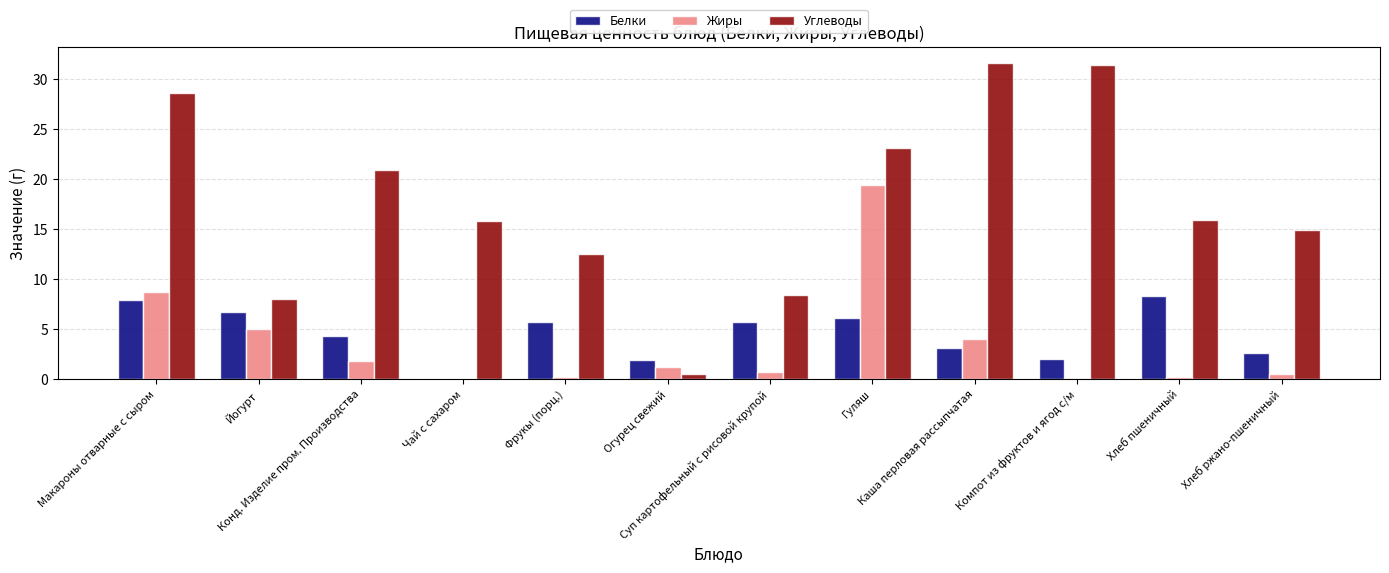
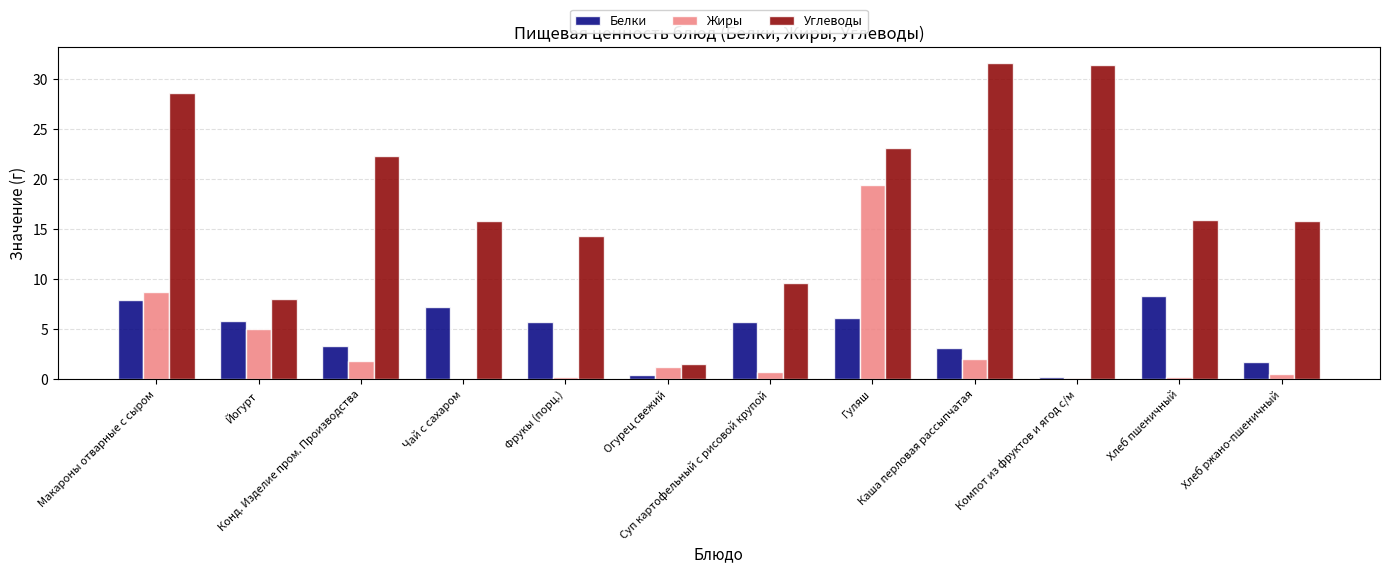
Белки, Йогурт: 6.7 -> 5.8
Белки, Конд. Изделие пром. Производства: 4.3 -> 3.3
Углеводы, Конд. Изделие пром. Производства: 20.9 -> 22.3
Белки, Чай с сахаром: 0.1 -> 7.3
Углеводы, Фрукы (порц.): 12.5 -> 14.3
Белки, Огурец свежий: 1.9 -> 0.5
Углеводы, Огурец свежий: 0.5 -> 1.5
Углеводы, Суп картофельный с рисовой крупой: 8.4 -> 9.6
Жиры, Каша перловая рассыпчатая: 4.1 -> 2.1
Белки, Компот из фруктов и ягод с/м: 2.1 -> 0.3
Белки, Хлеб ржано-пшеничный: 2.6 -> 1.7
Углеводы, Хлеб ржано-пшеничный: 14.9 -> 15.8
